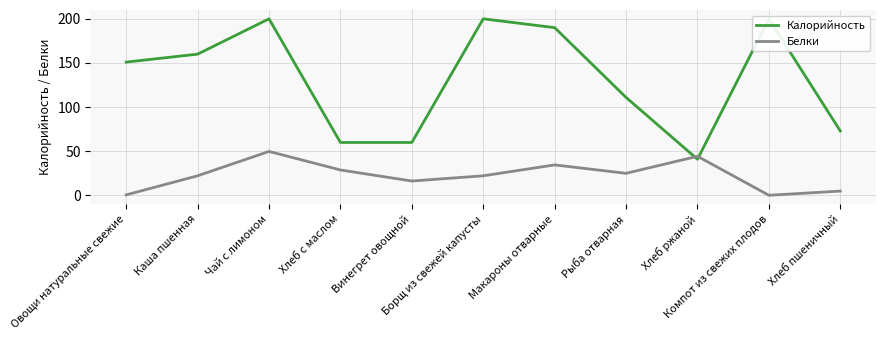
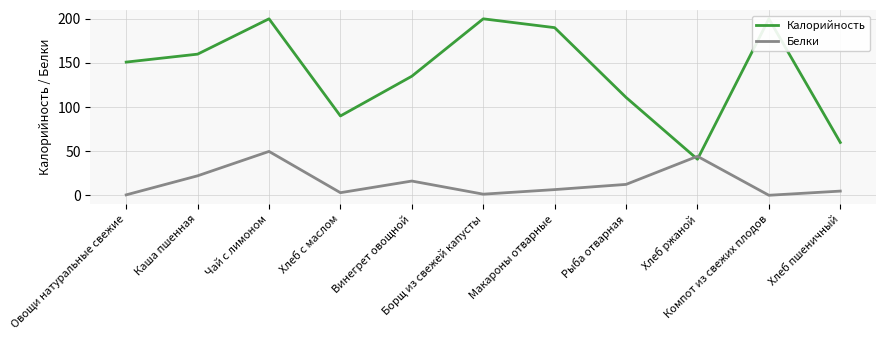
Калорийность, Хлеб с маслом: 60 -> 90
Белки, Хлеб с маслом: 30 -> 0
Калорийность, Винегрет овощной: 60 -> 140
Белки, Борщ из свежей капусты: 20 -> 0
Белки, Макароны отварные: 30 -> 10
Белки, Рыба отварная: 30 -> 10
Калорийность, Хлеб пшеничный: 70 -> 60
